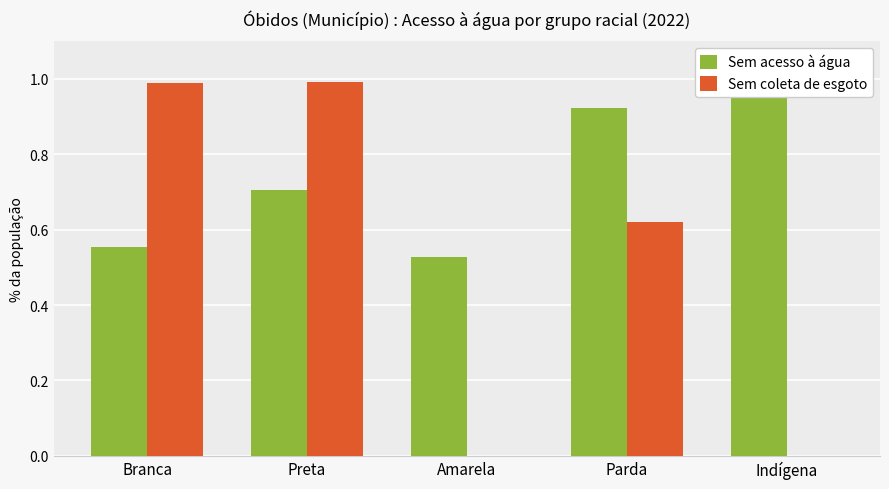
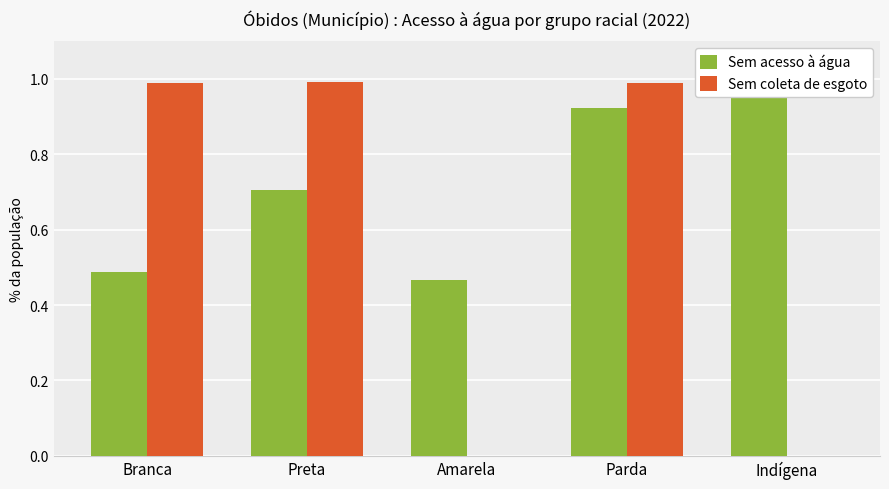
Sem acesso à água, Branca: 0.55 -> 0.49
Sem acesso à água, Amarela: 0.53 -> 0.47
Sem coleta de esgoto, Parda: 0.62 -> 0.99
